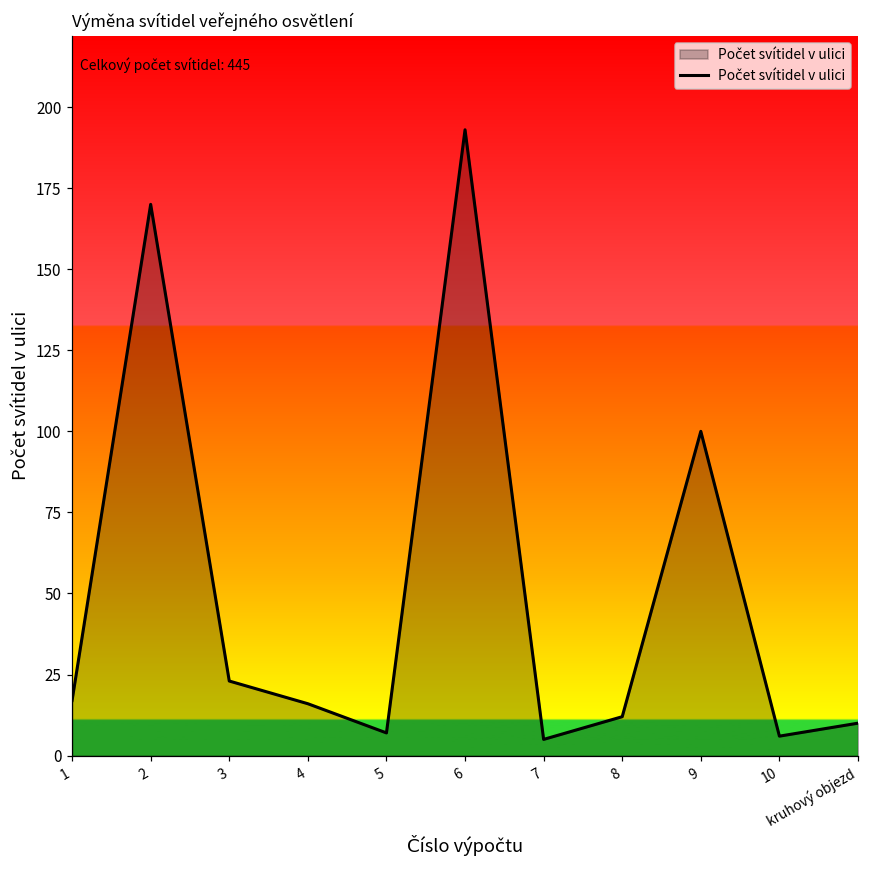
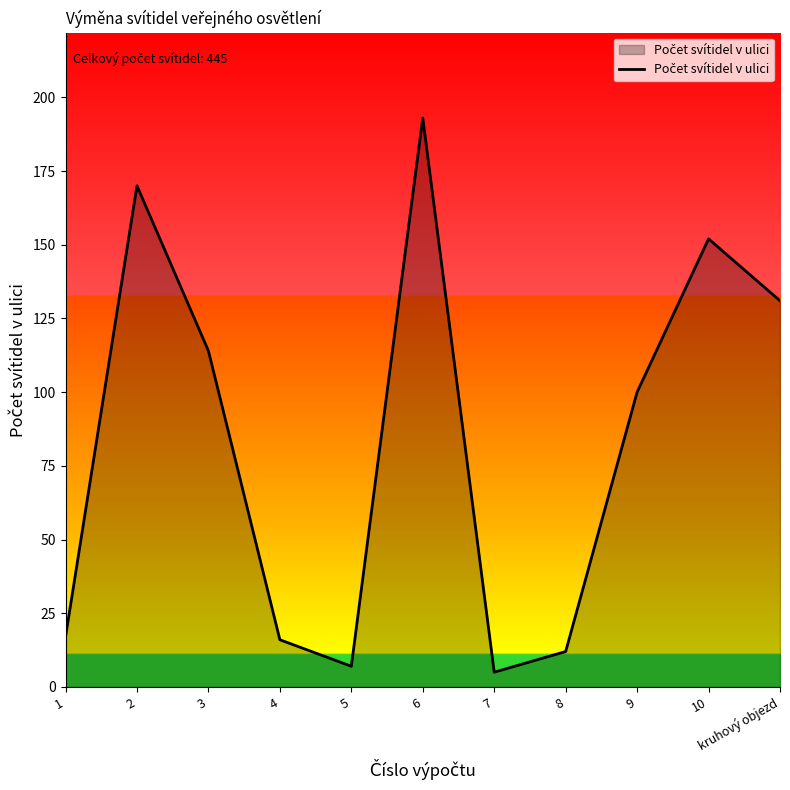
3: 23 -> 114
10: 6 -> 152
kruhový objezd: 10 -> 131
